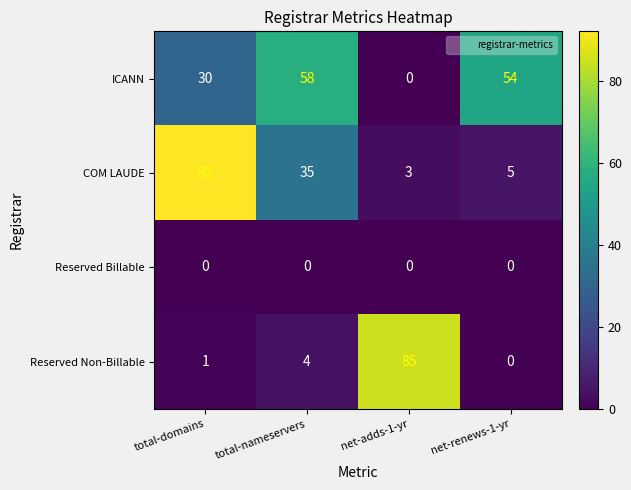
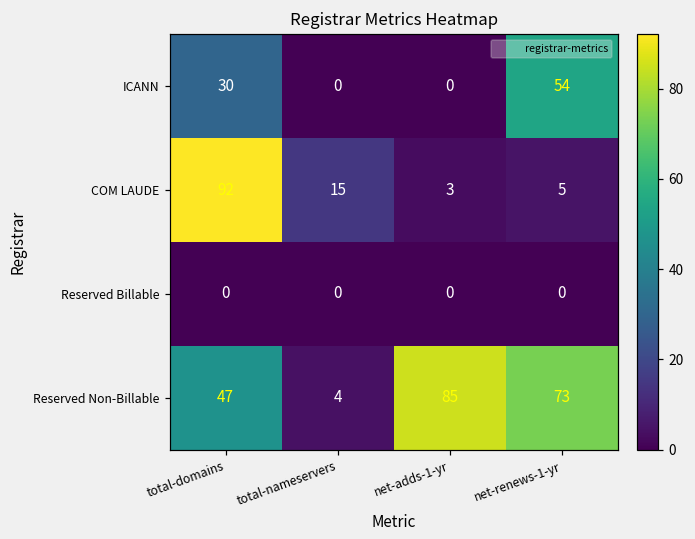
ICANN, total-nameservers: 58 -> 0
COM LAUDE, total-nameservers: 35 -> 15
Reserved Non-Billable, total-domains: 1 -> 47
Reserved Non-Billable, net-renews-1-yr: 0 -> 73
